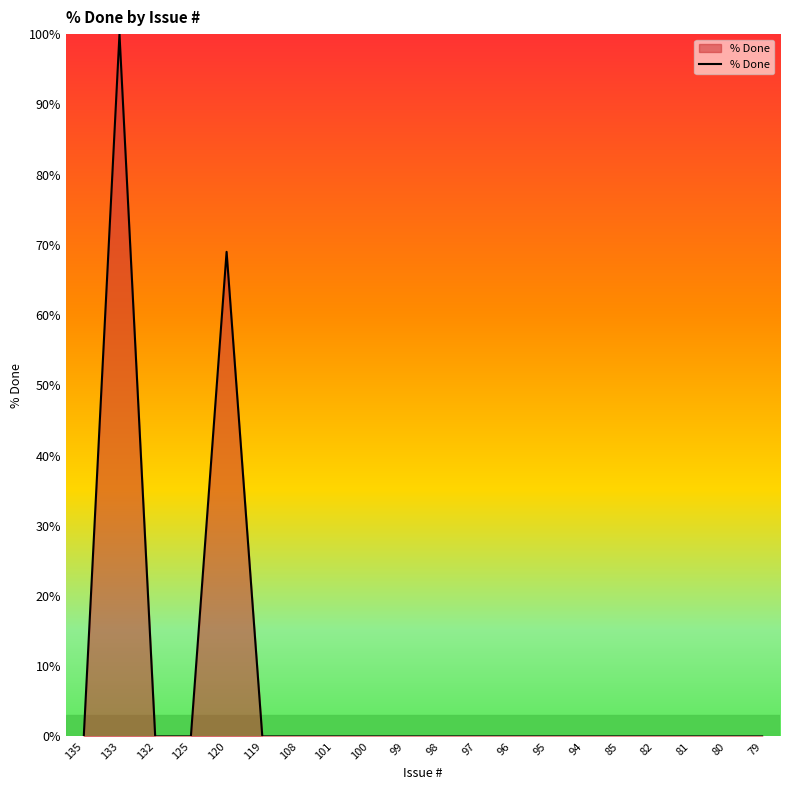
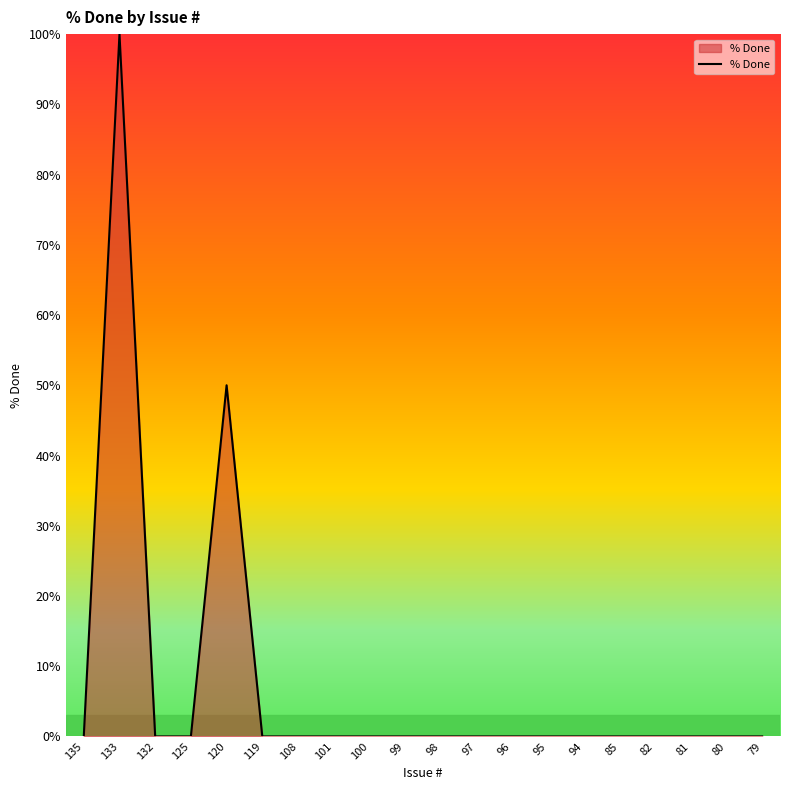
120: 69% -> 50%
